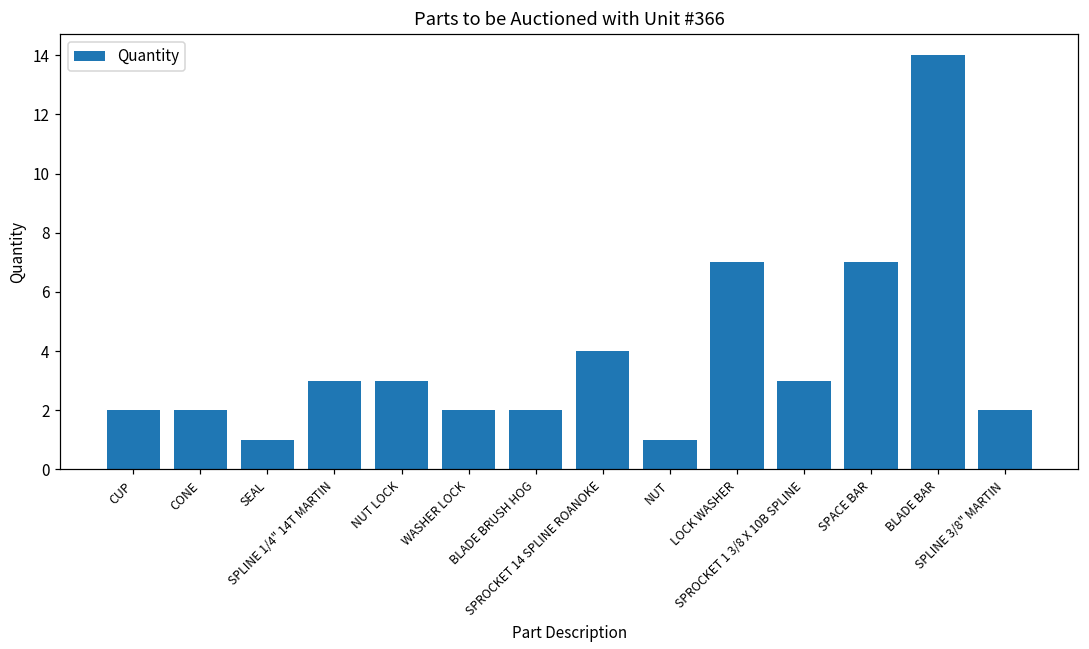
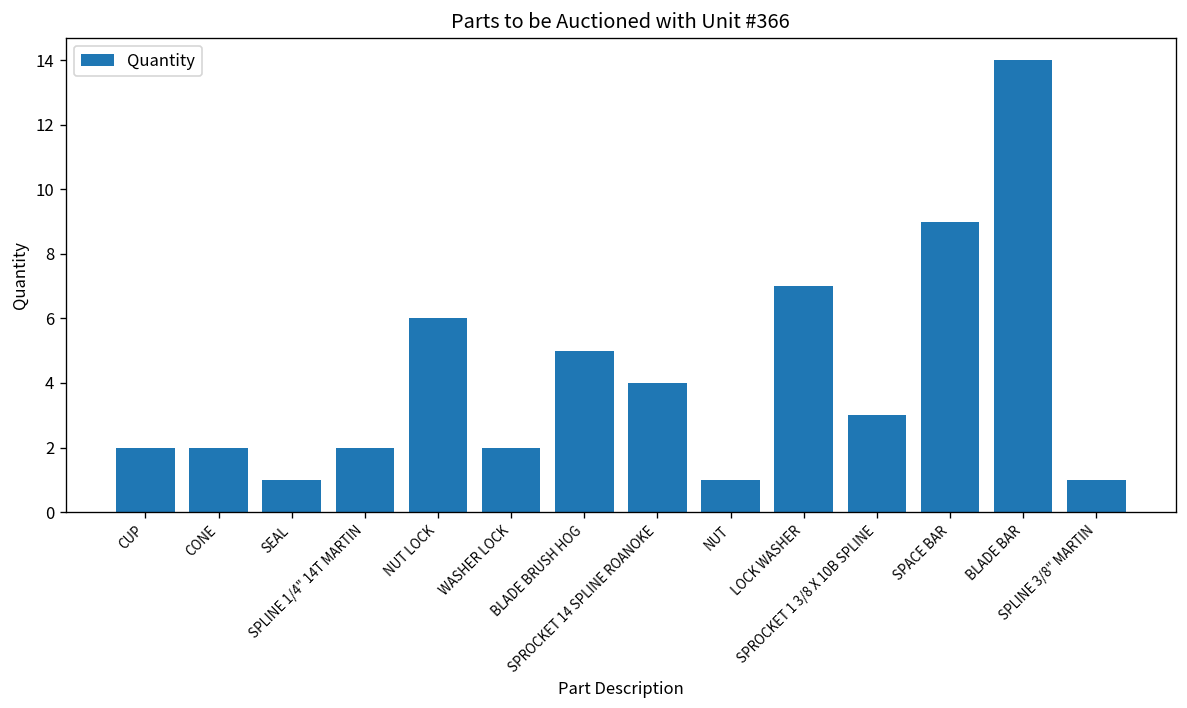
SPLINE 1/4" 14T MARTIN: 3 -> 2
NUT LOCK: 3 -> 6
BLADE BRUSH HOG: 2 -> 5
SPACE BAR: 7 -> 9
SPLINE 3/8" MARTIN: 2 -> 1
